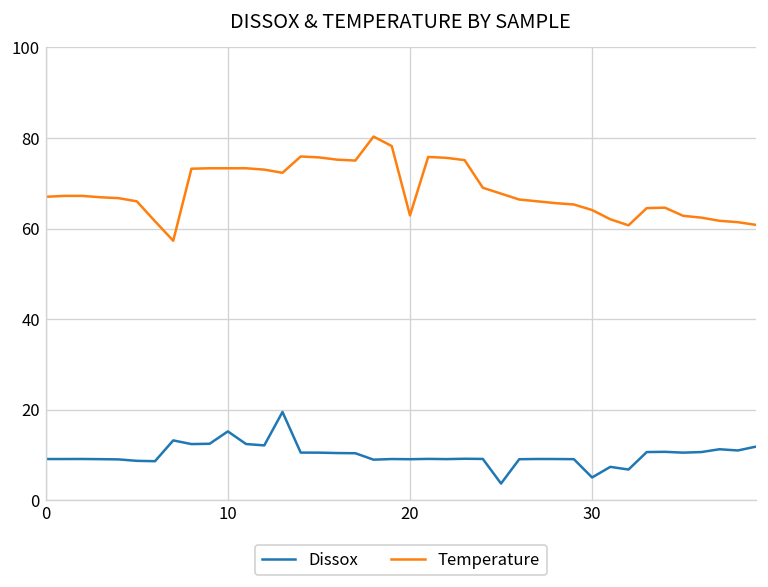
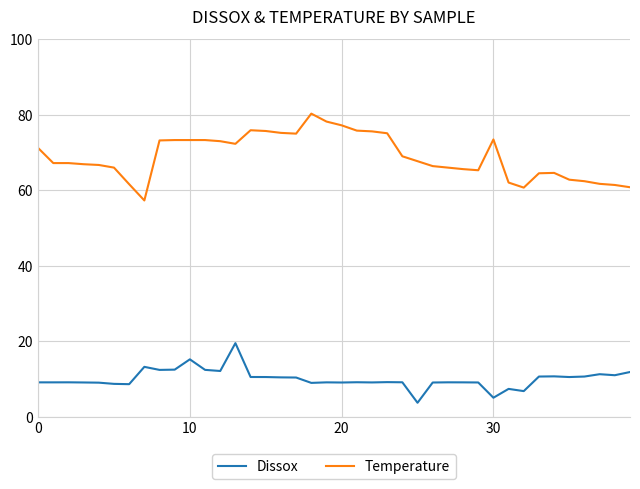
Temperature, 0: 67 -> 71
Temperature, 20: 63 -> 77
Temperature, 30: 64 -> 73
